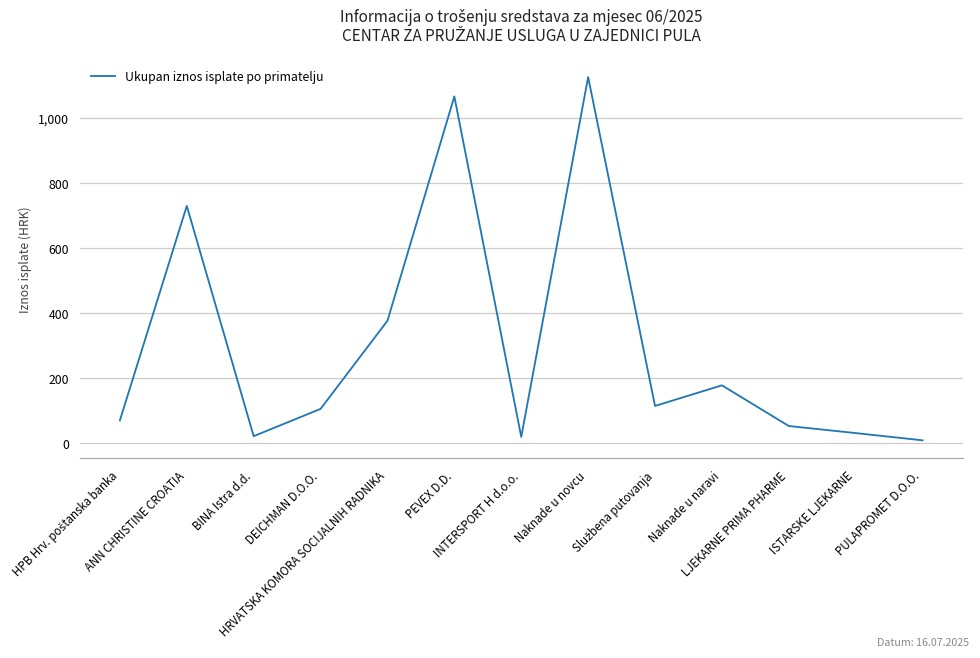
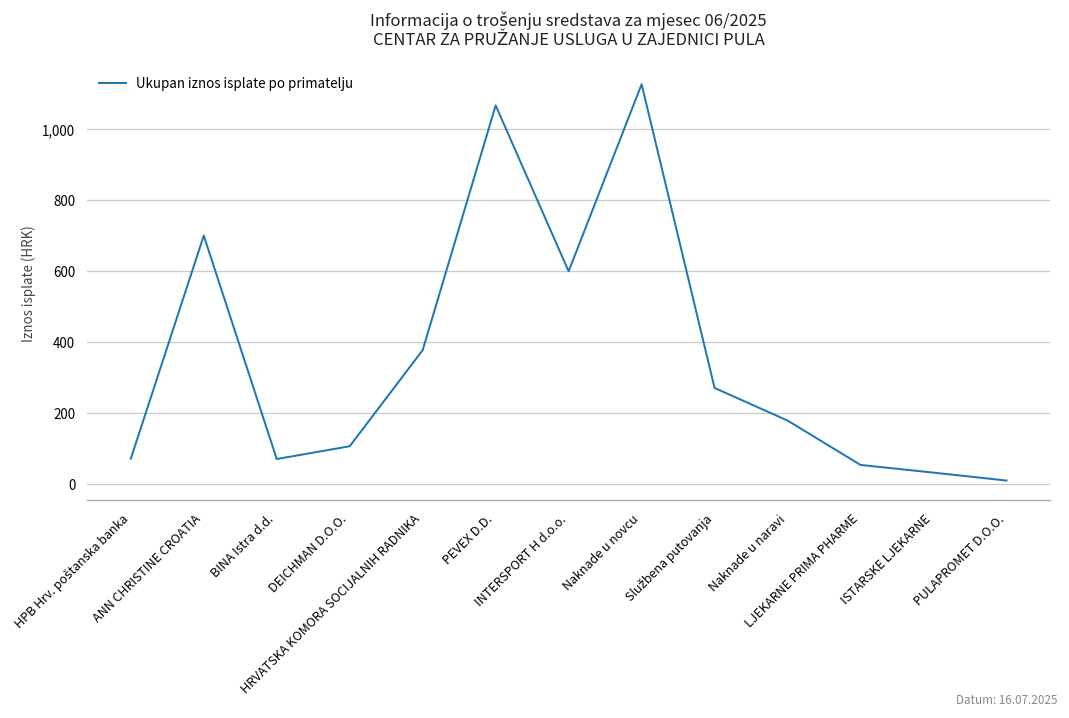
ANN CHRISTINE CROATIA: 730 -> 700
BINA Istra d.d.: 20 -> 70
INTERSPORT H d.o.o.: 20 -> 600
Službena putovanja: 120 -> 270
